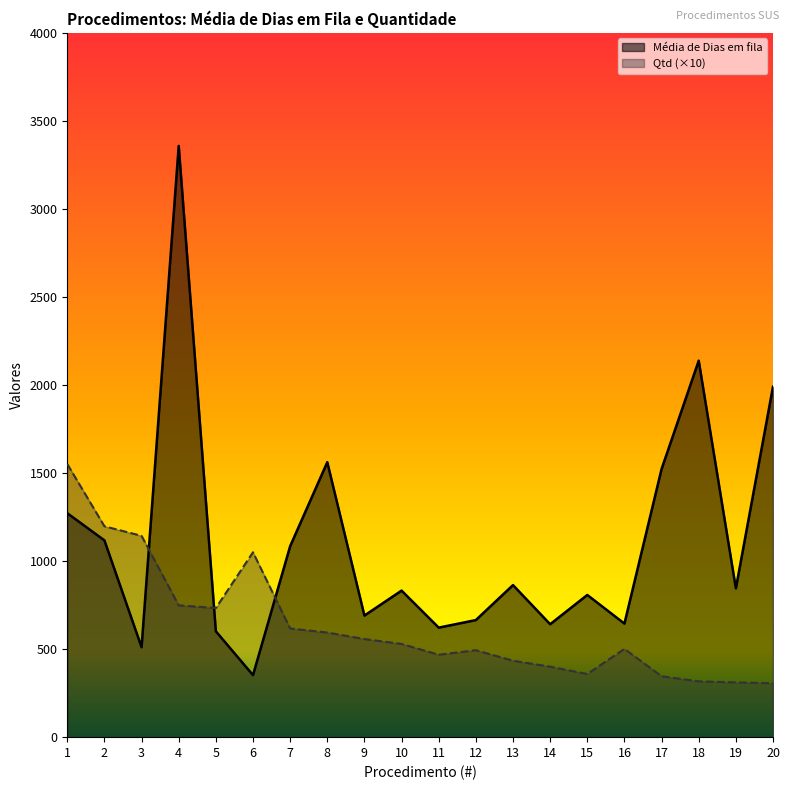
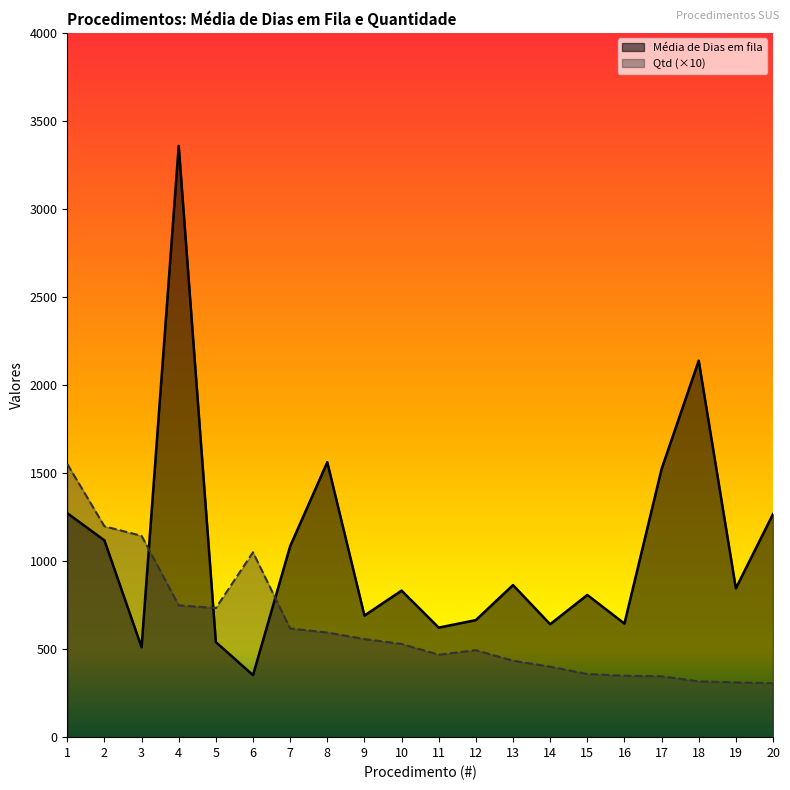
Média de Dias em fila, 5: 600 -> 540
Qtd (×10), 16: 500 -> 350
Média de Dias em fila, 20: 1990 -> 1270
